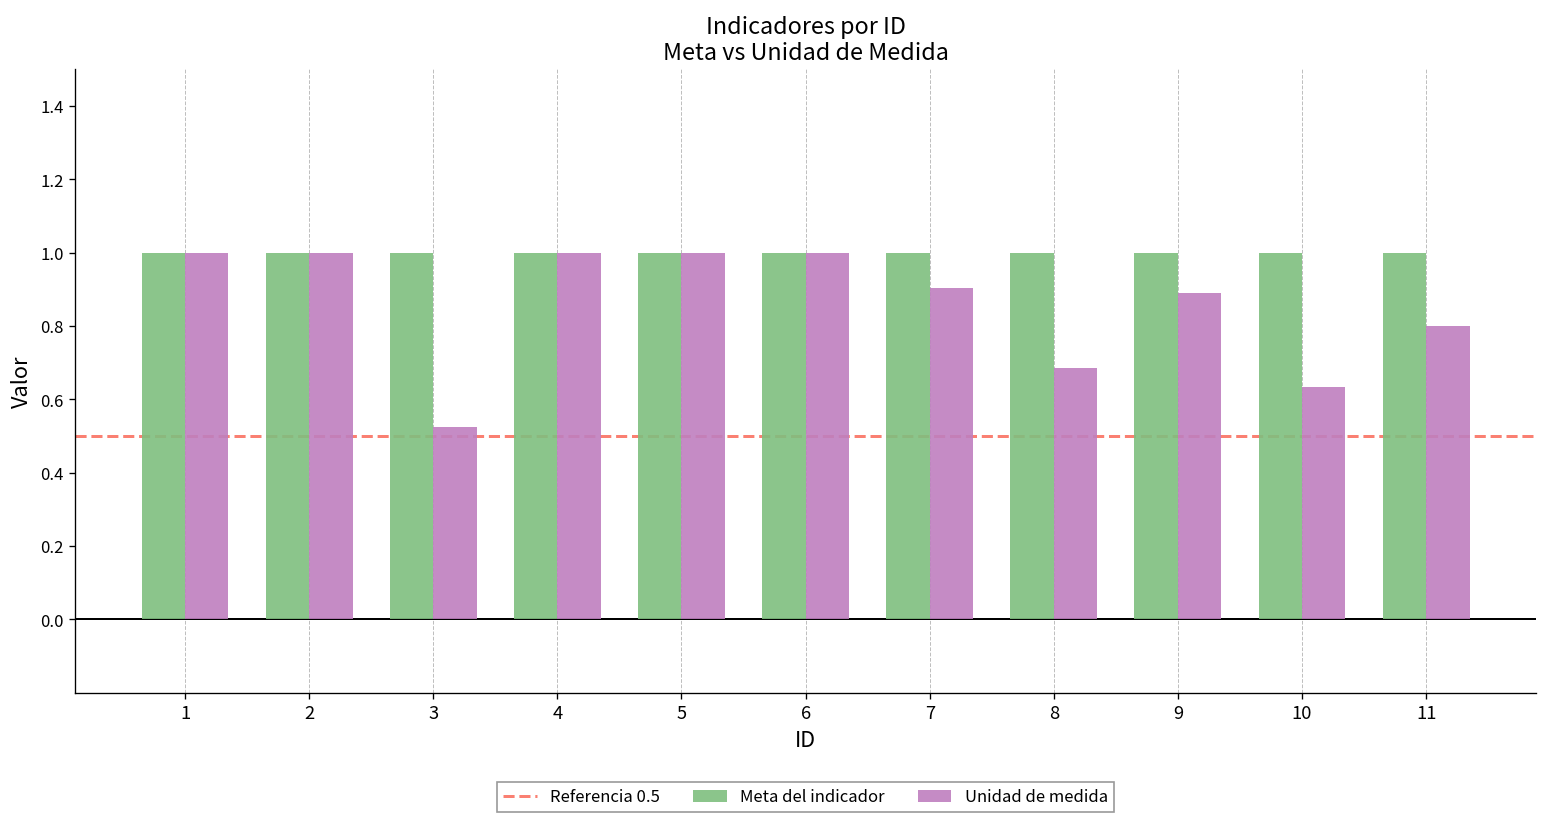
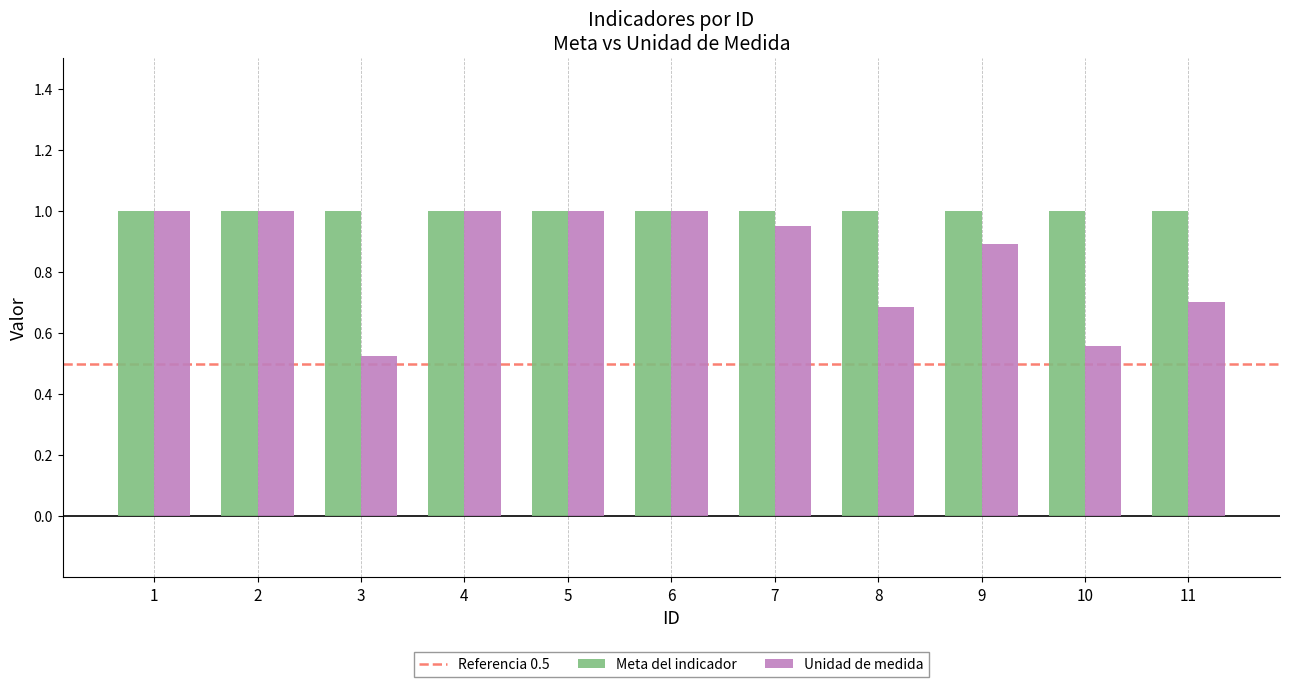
Unidad de medida, 7: 0.90 -> 0.95
Unidad de medida, 10: 0.63 -> 0.56
Unidad de medida, 11: 0.8 -> 0.7
